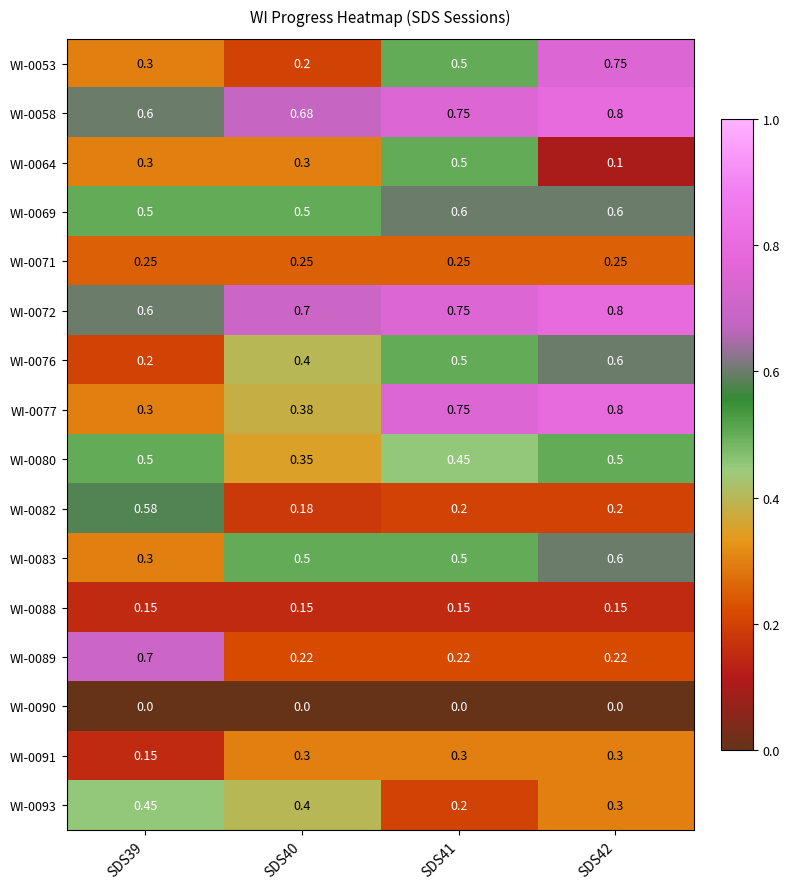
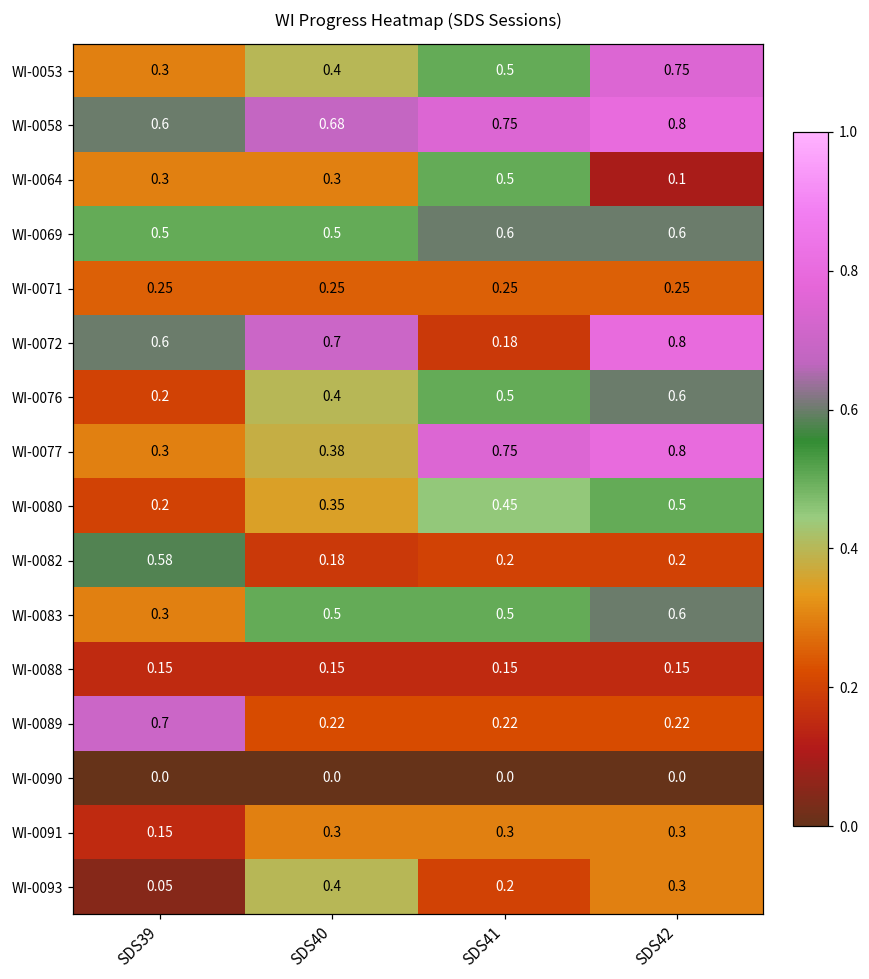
WI-0053, SDS40: 0.2 -> 0.4
WI-0072, SDS41: 0.75 -> 0.18
WI-0080, SDS39: 0.5 -> 0.2
WI-0093, SDS39: 0.45 -> 0.05
